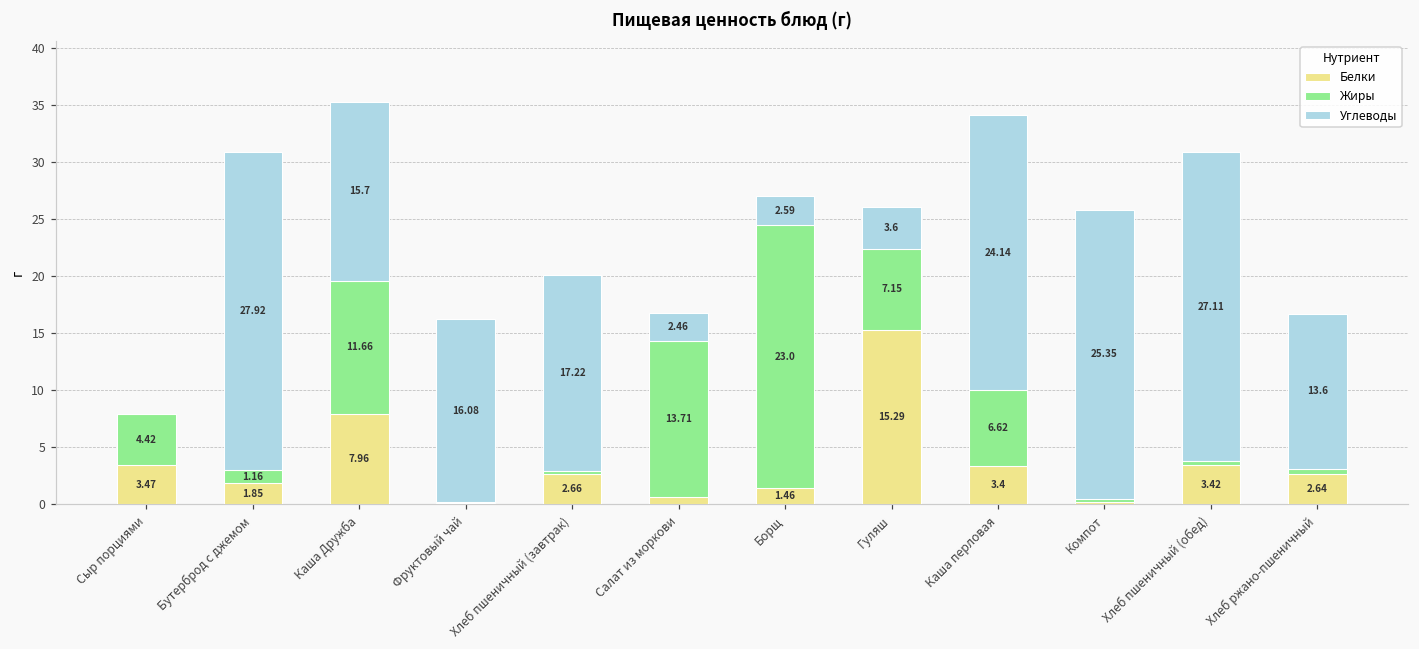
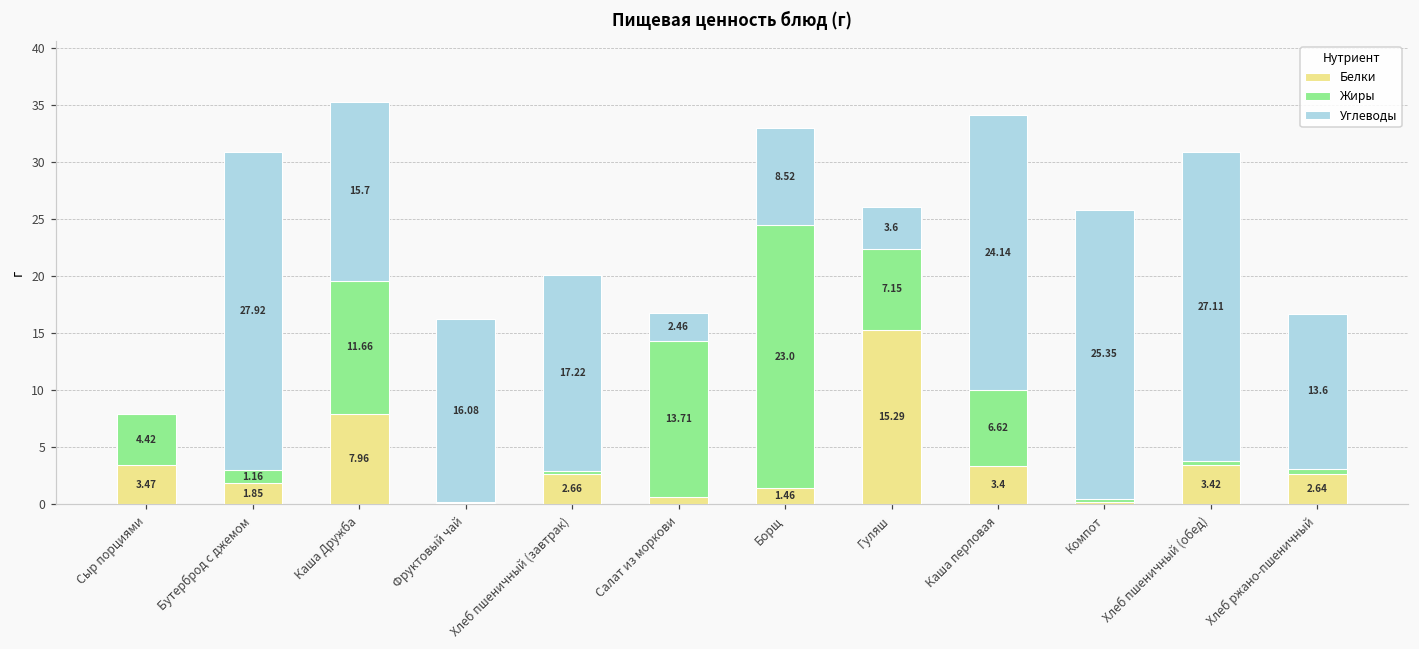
Углеводы, Борщ: 2.59 -> 8.52
